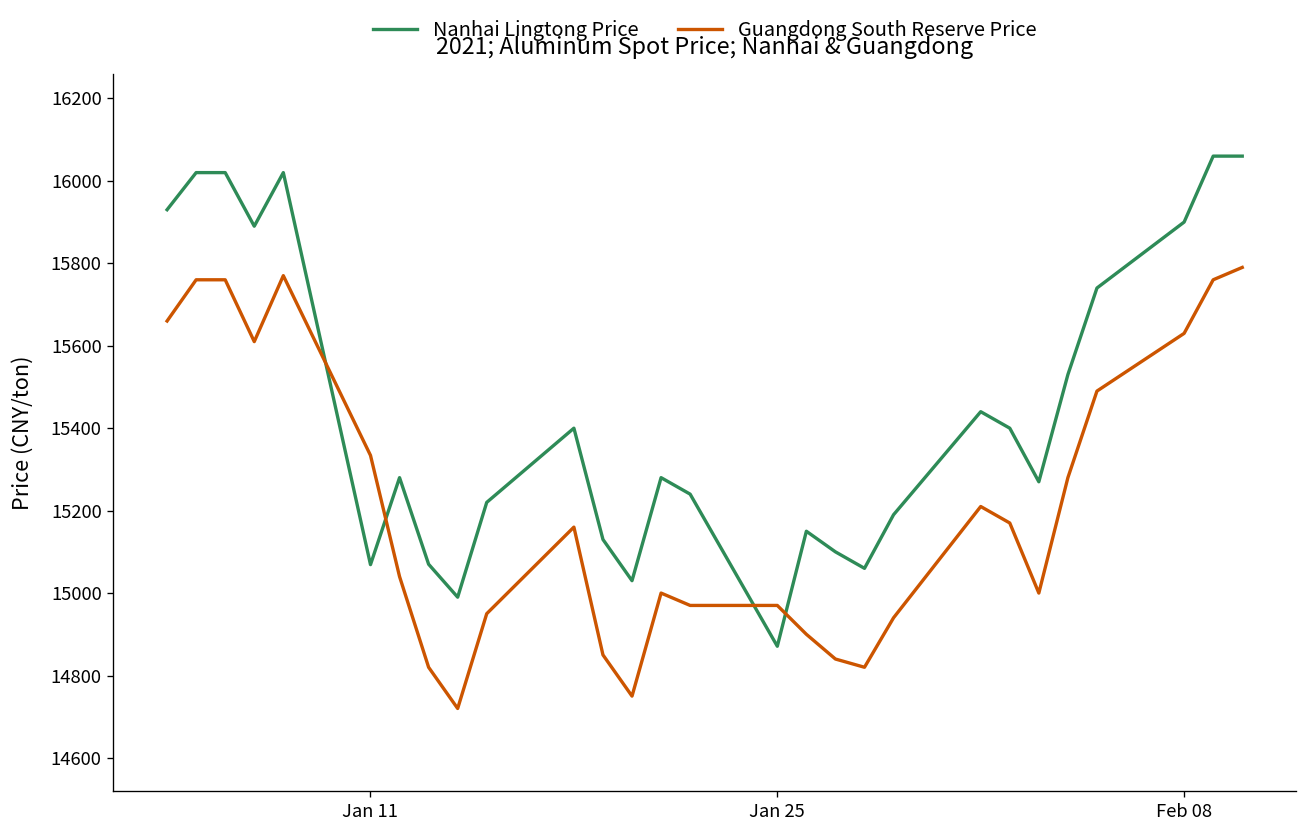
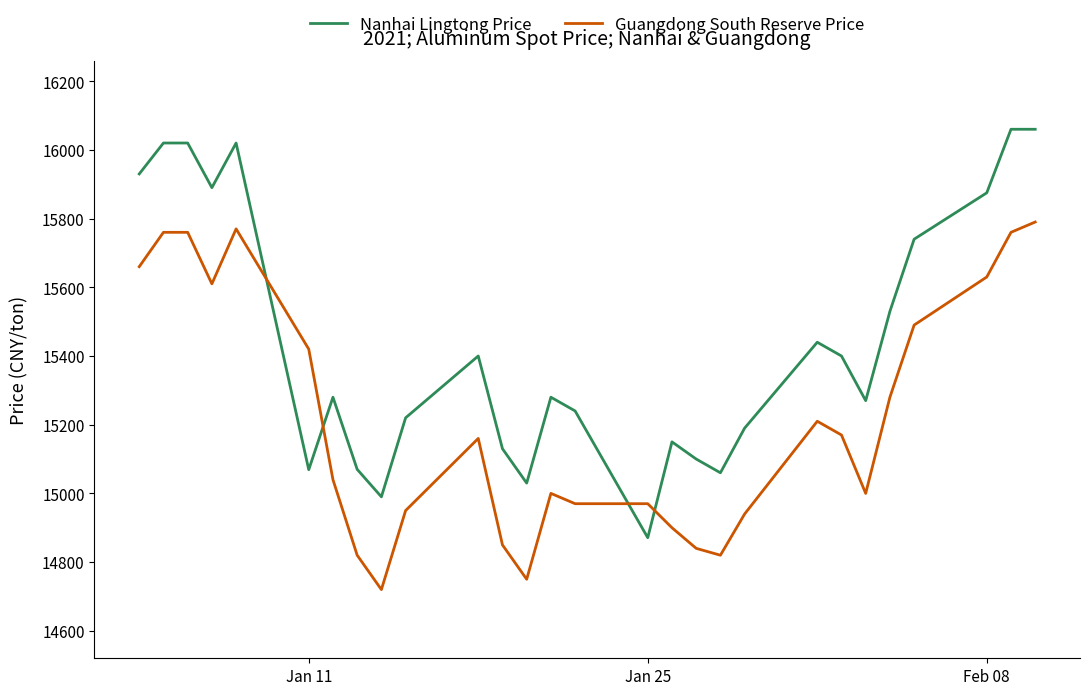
Guangdong South Reserve Price, Jan 11: 15330 -> 15420
Nanhai Lingtong Price, Feb 08: 15900 -> 15880
